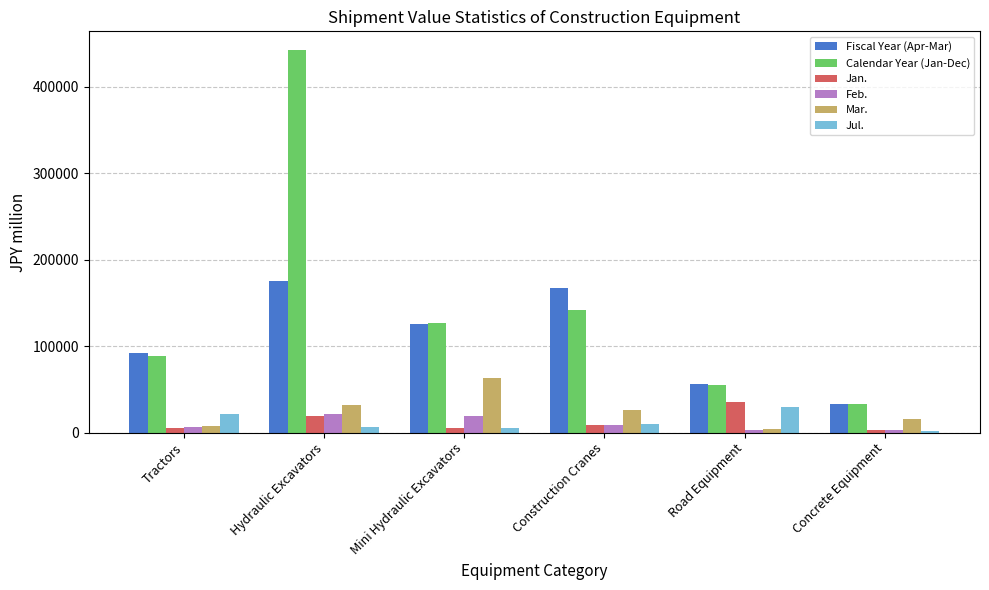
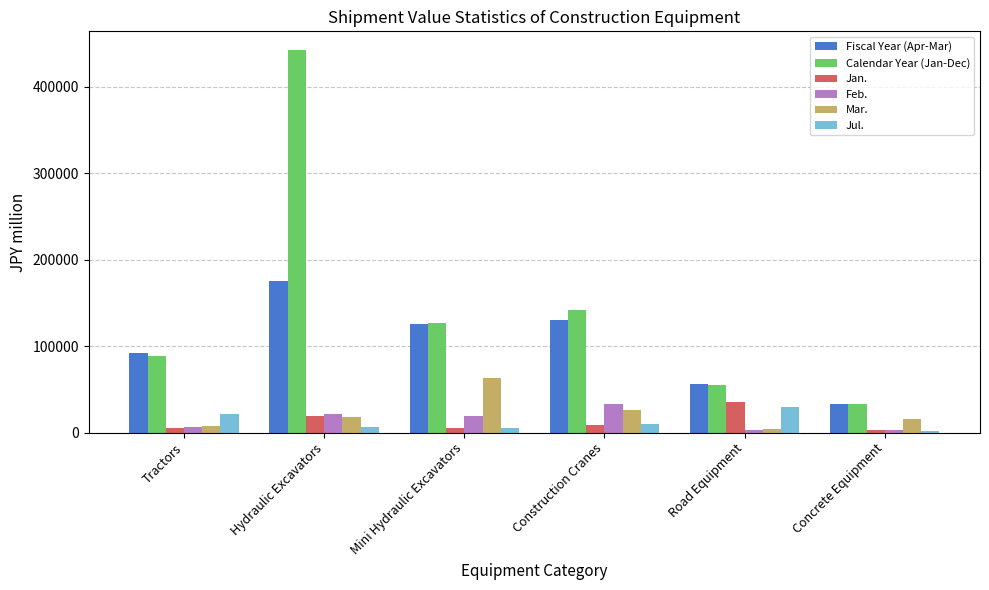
Mar., Hydraulic Excavators: 30000 -> 20000
Fiscal Year (Apr-Mar), Construction Cranes: 170000 -> 130000
Feb., Construction Cranes: 10000 -> 30000
